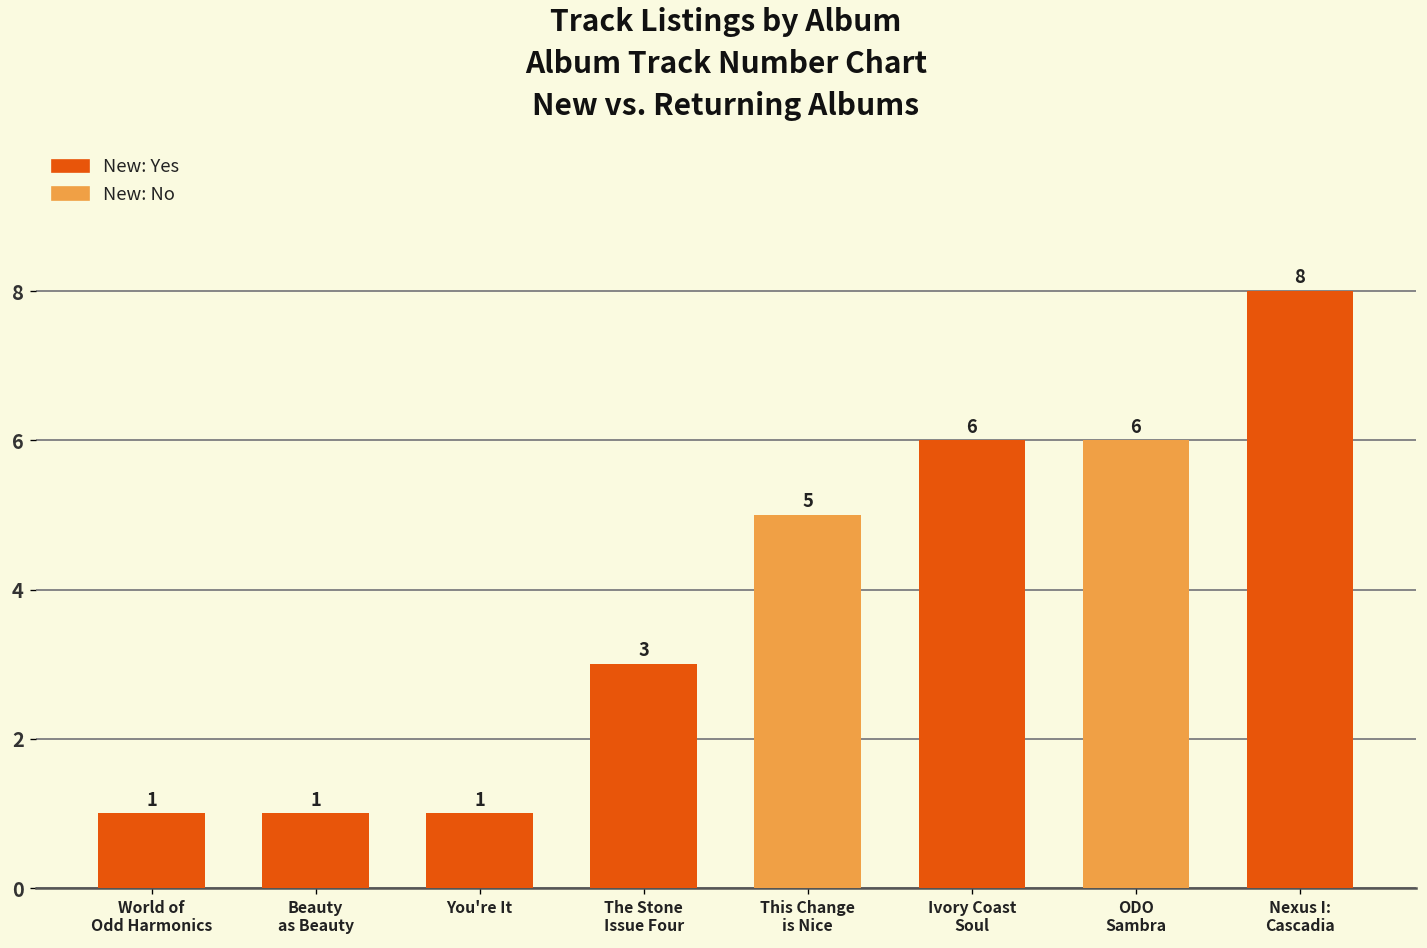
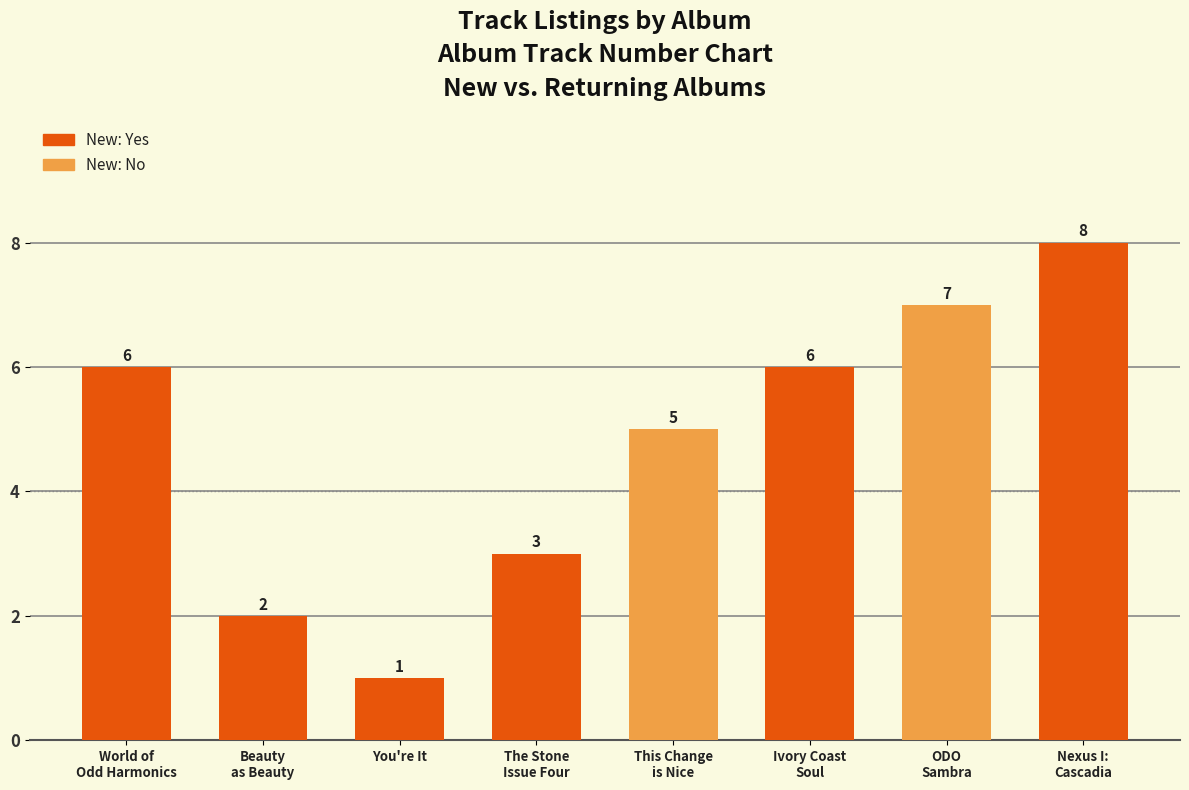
World of Odd Harmonics: 1 -> 6
Beauty as Beauty: 1 -> 2
ODO Sambra: 6 -> 7
